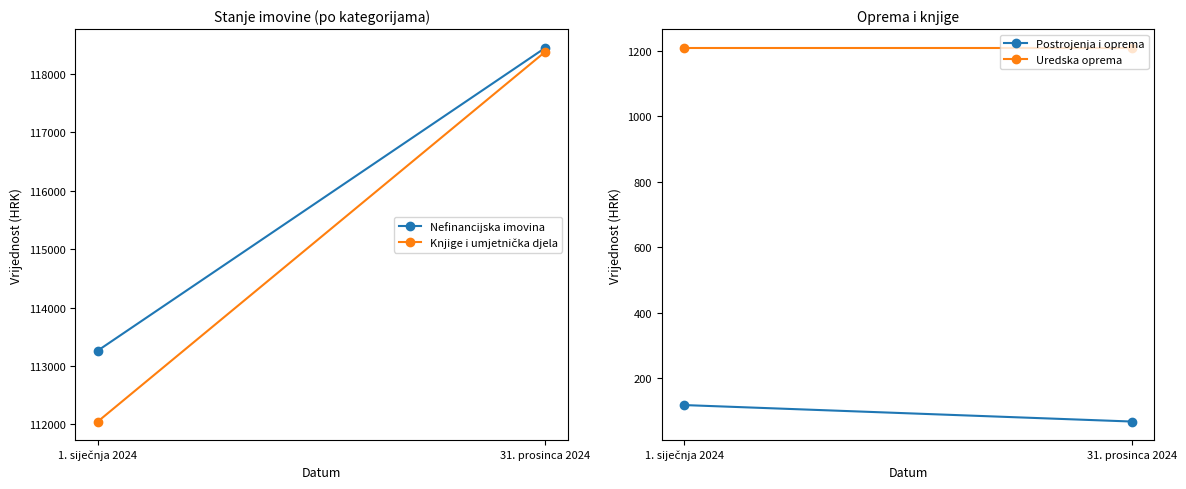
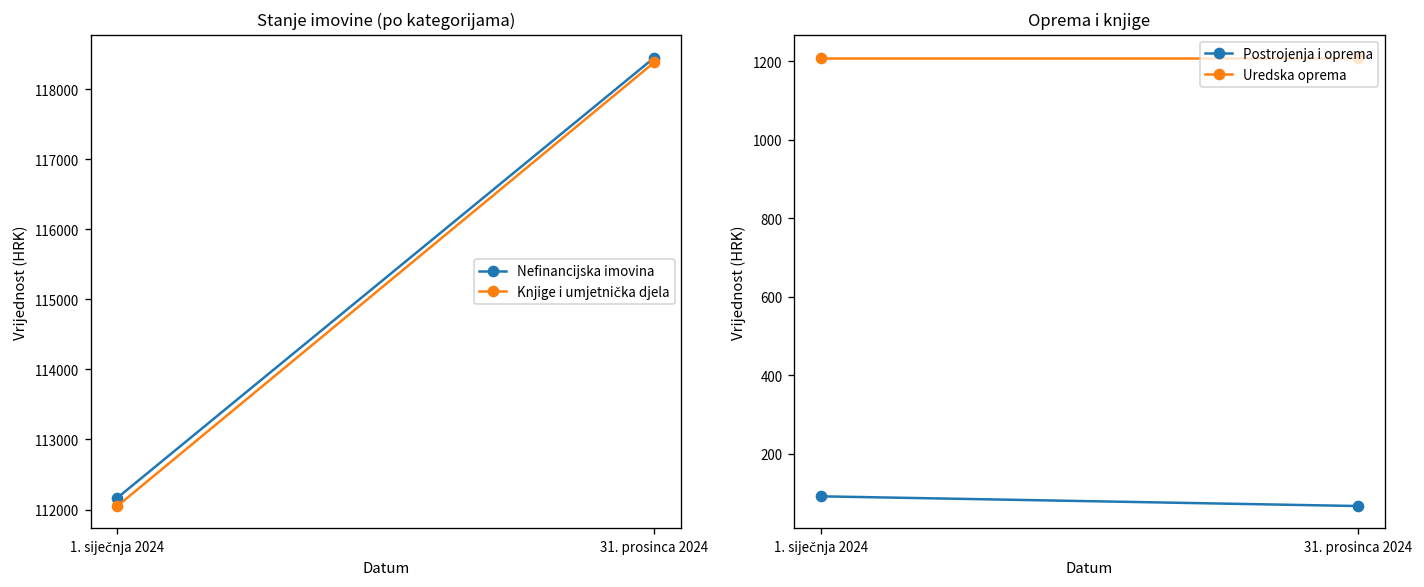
Stanje imovine (po kategorijama), Nefinancijska imovina, 1. siječnja 2024: 113300 -> 112200
Oprema i knjige, Postrojenja i oprema, 1. siječnja 2024: 120 -> 90
